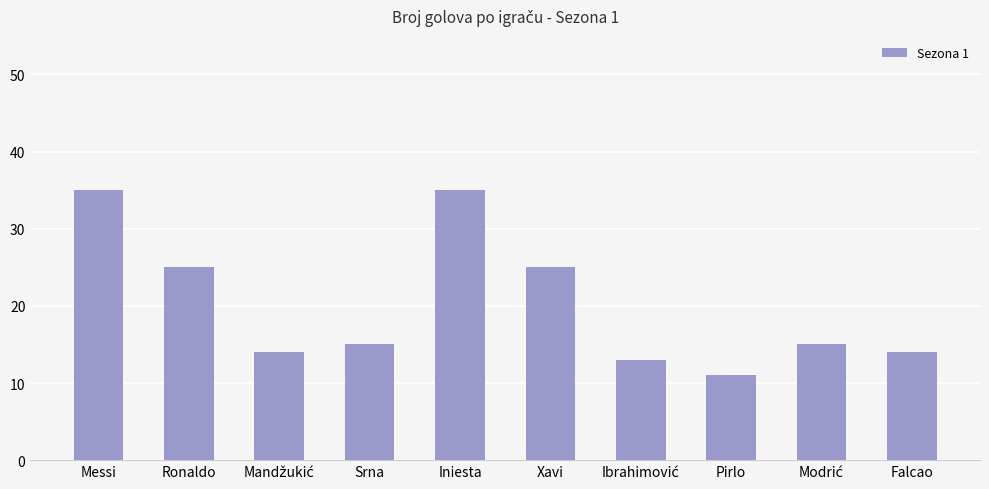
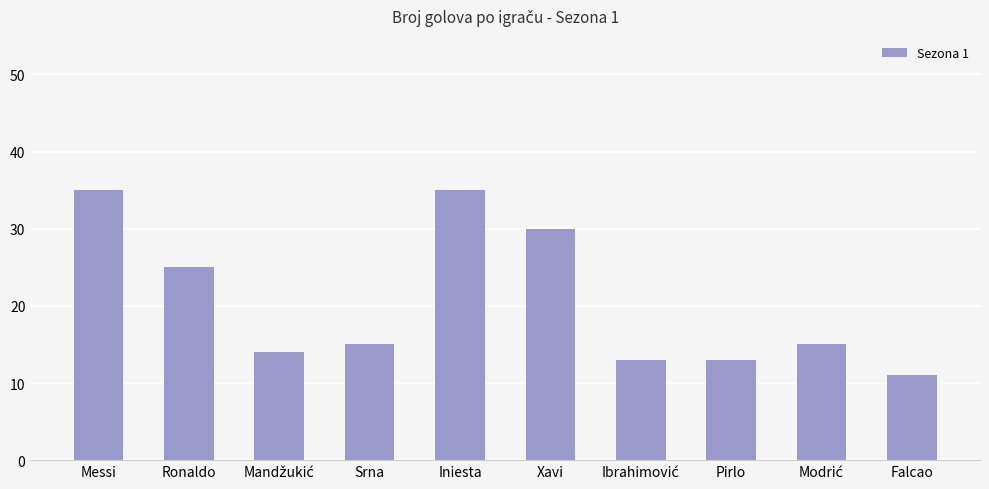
Xavi: 25 -> 30
Pirlo: 11 -> 13
Falcao: 14 -> 11
